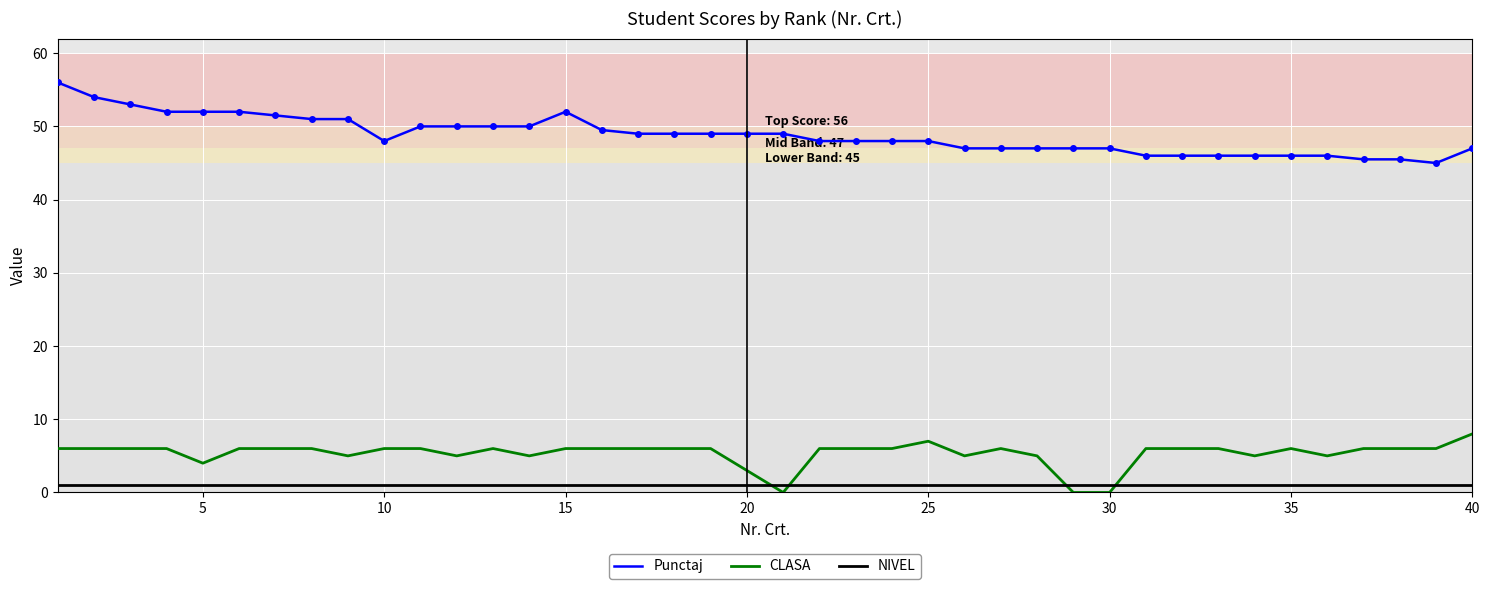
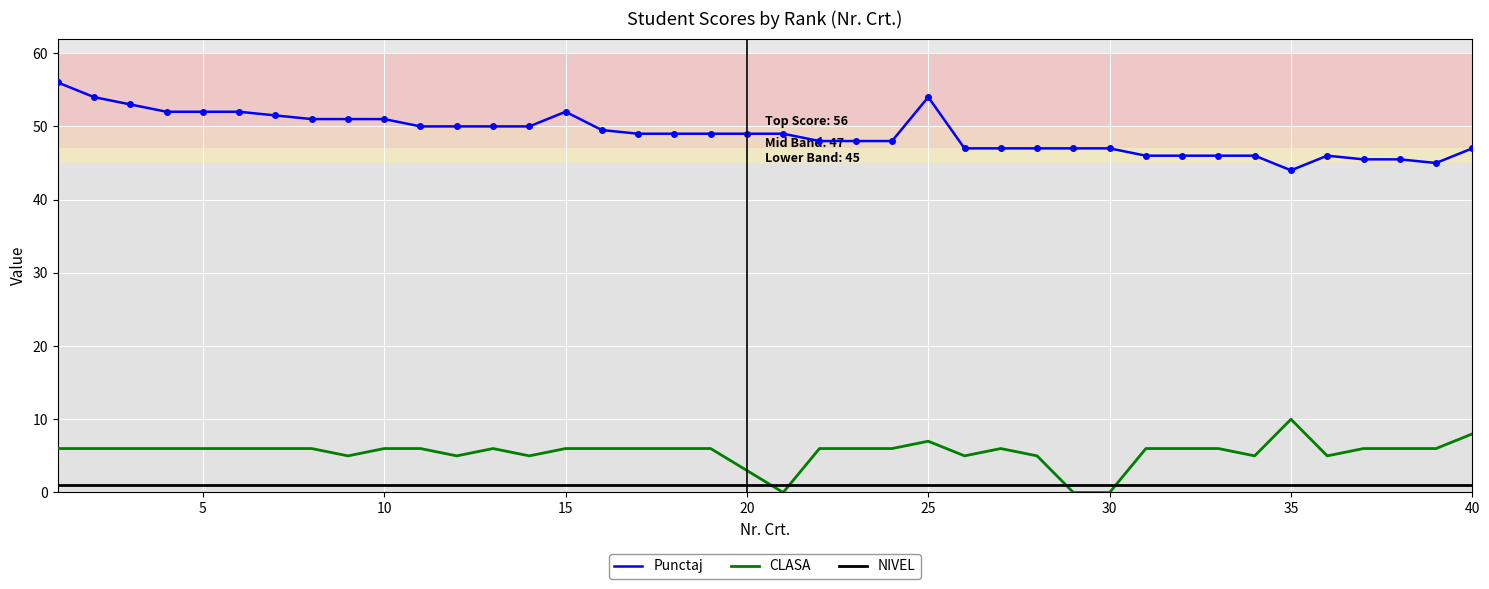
CLASA, 5: 4 -> 6
Punctaj, 10: 48 -> 51
Punctaj, 25: 48 -> 54
Punctaj, 35: 46 -> 44
CLASA, 35: 6 -> 10
